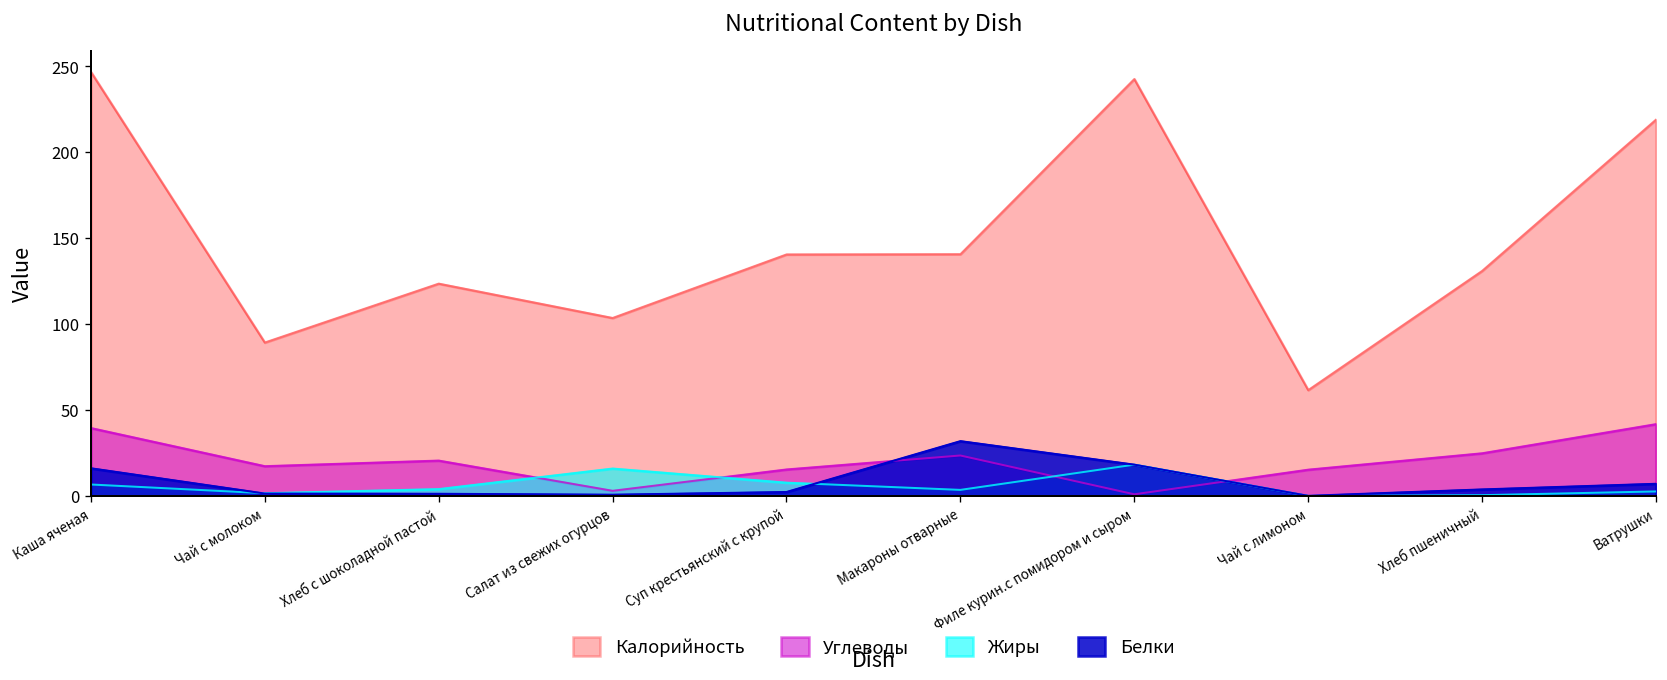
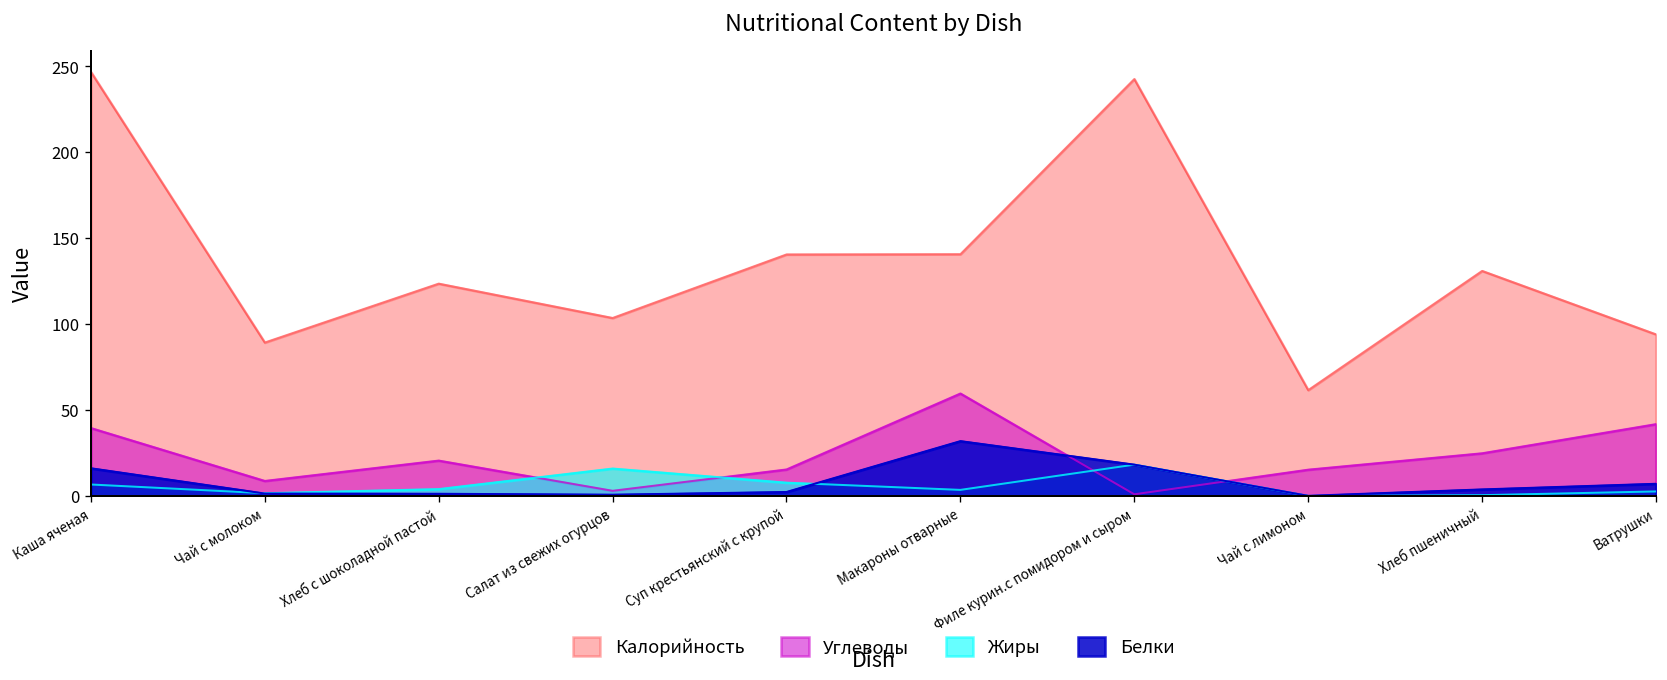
Углеводы, Чай с молоком: 17 -> 9
Углеводы, Макароны отварные: 24 -> 60
Калорийность, Ватрушки: 219 -> 94
